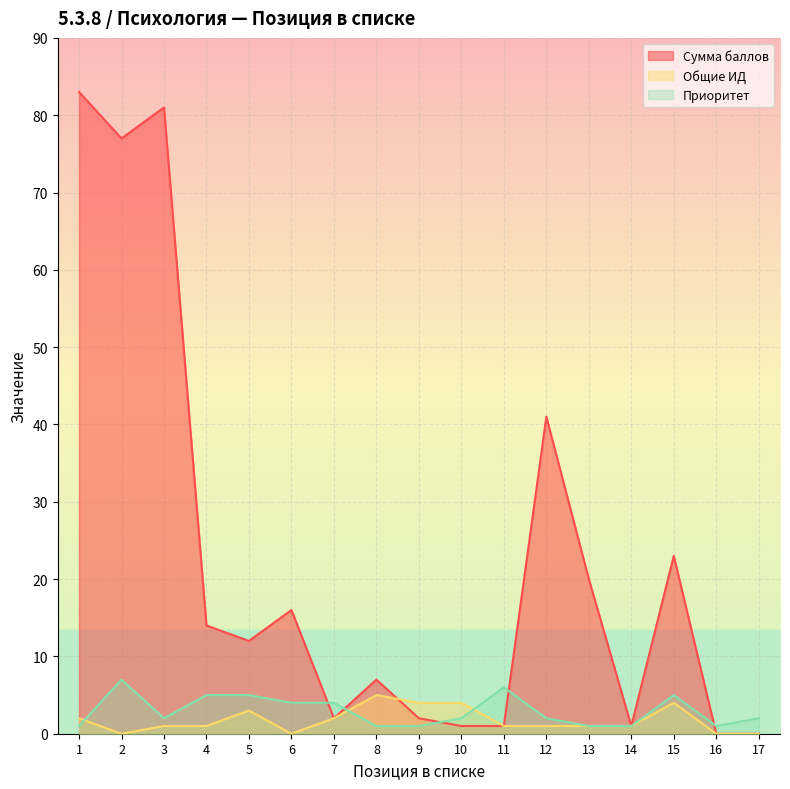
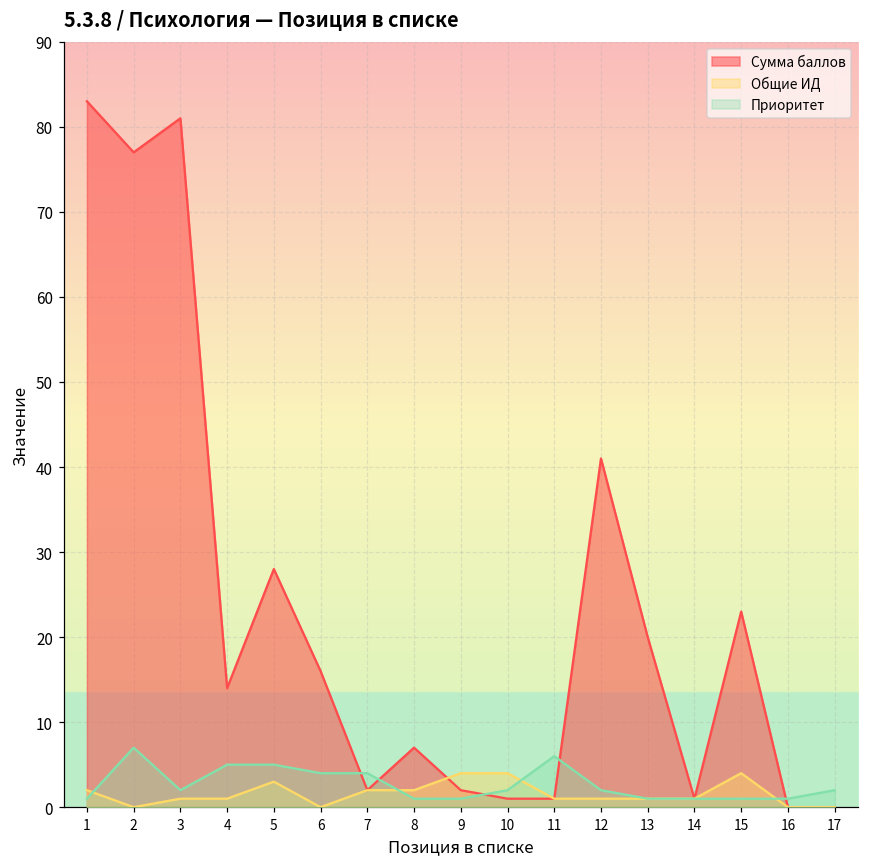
Сумма баллов, 5: 12 -> 28
Общие ИД, 8: 5 -> 2
Приоритет, 15: 5 -> 1
